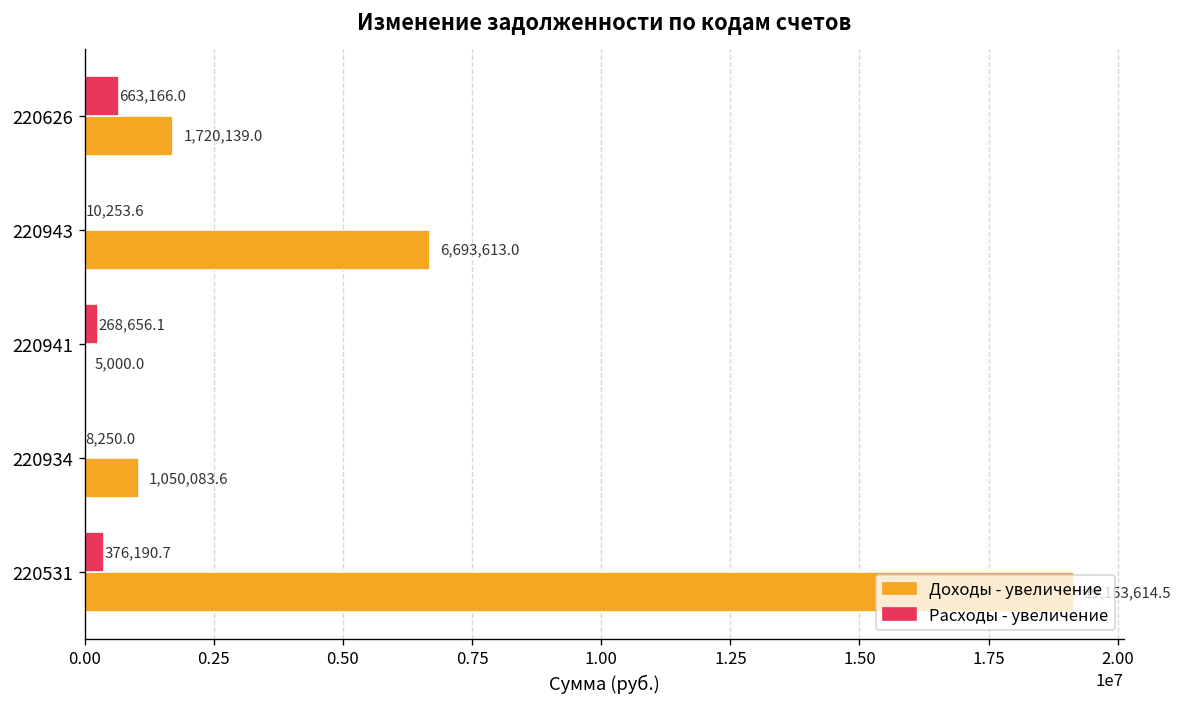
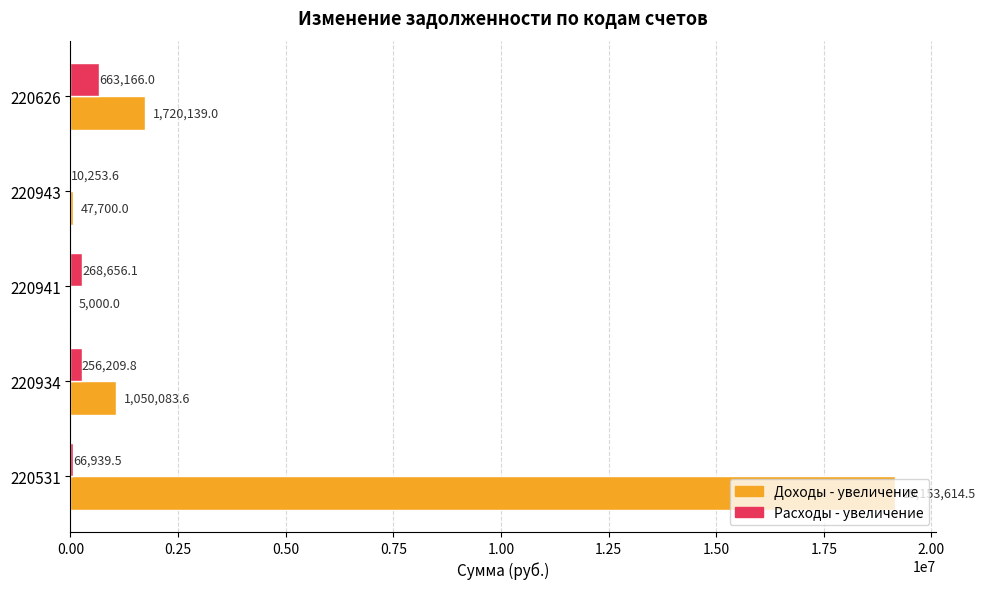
Доходы - увеличение, 220943: 6,693,613.0 -> 47,700.0
Расходы - увеличение, 220934: 8,250.0 -> 256,209.8
Расходы - увеличение, 220531: 376,190.7 -> 66,939.5
